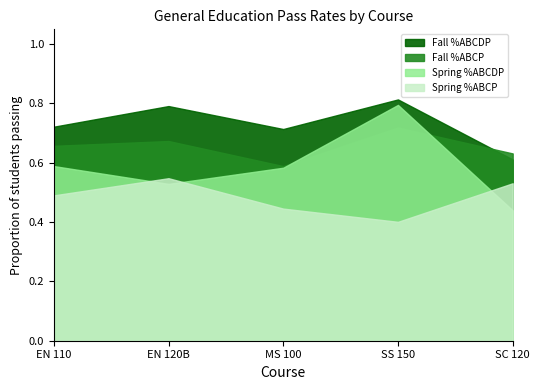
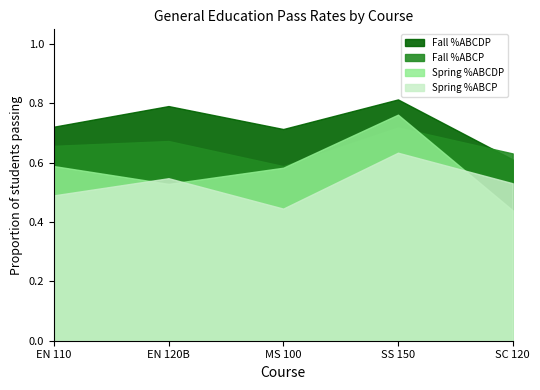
Spring %ABCDP, SS 150: 0.80 -> 0.76
Spring %ABCP, SS 150: 0.40 -> 0.63
